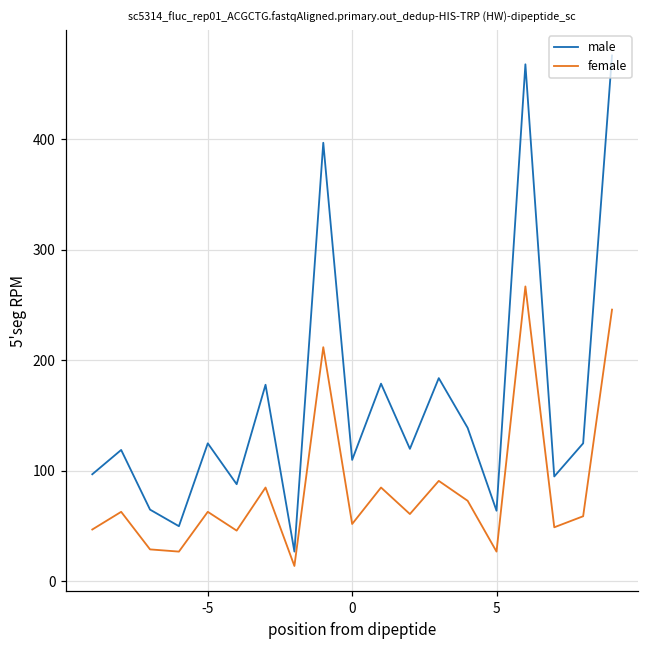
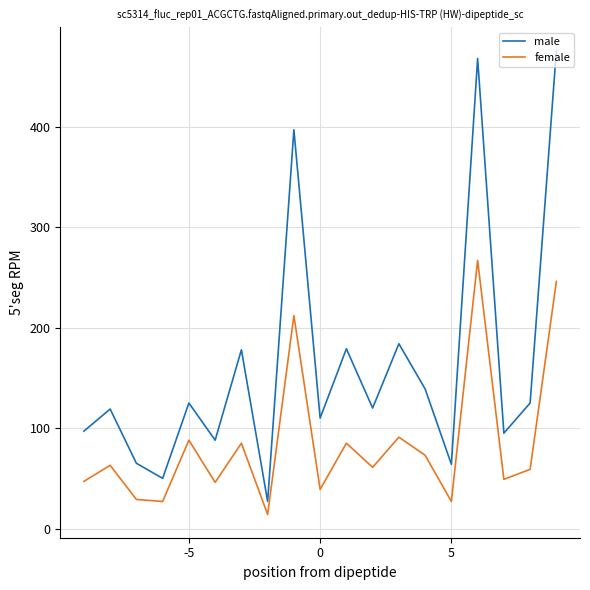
female, -5: 63 -> 88
female, 0: 52 -> 39
